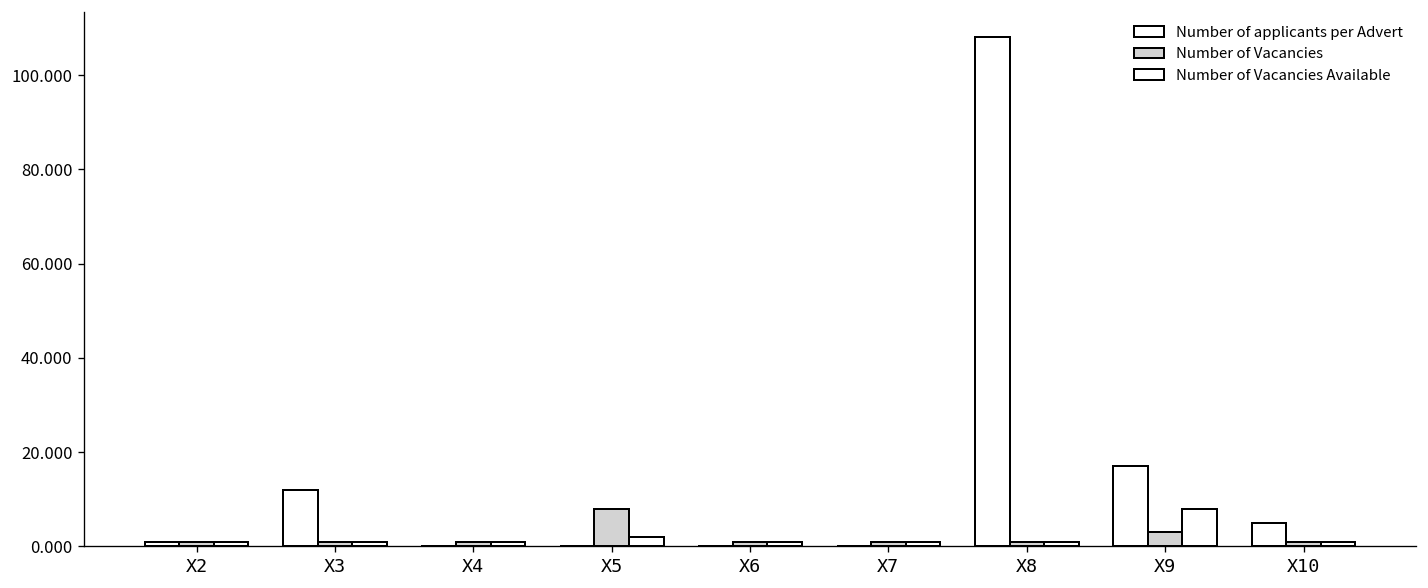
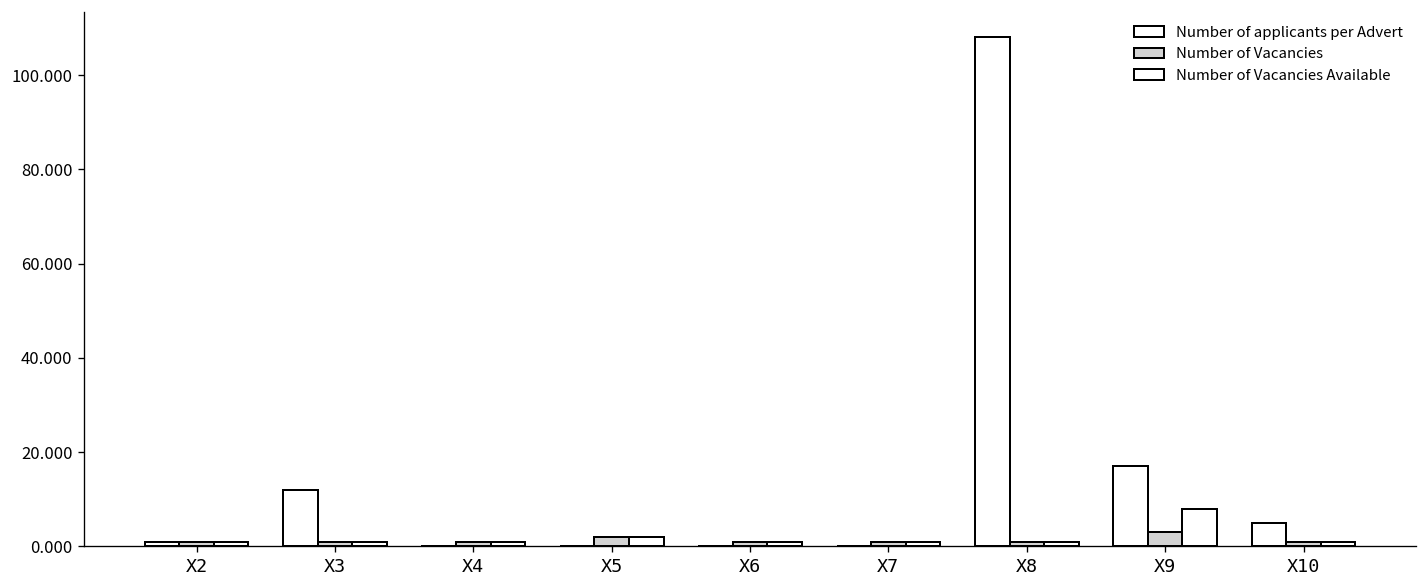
Number of Vacancies, X5: 8 -> 2
